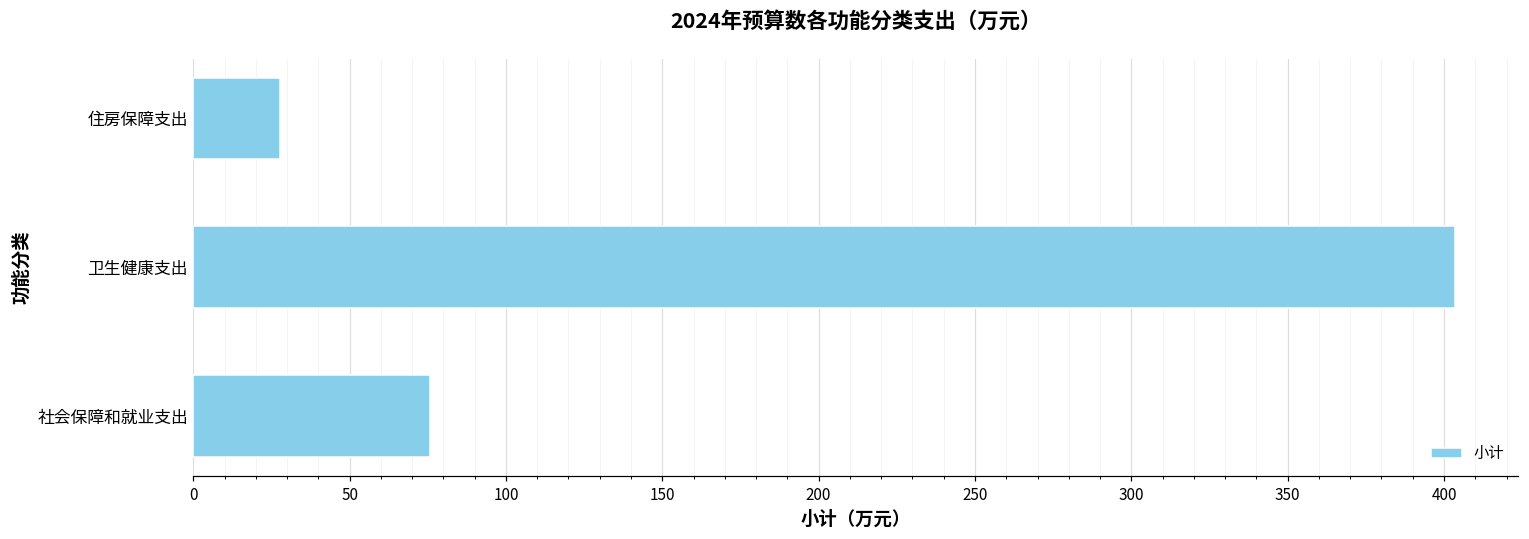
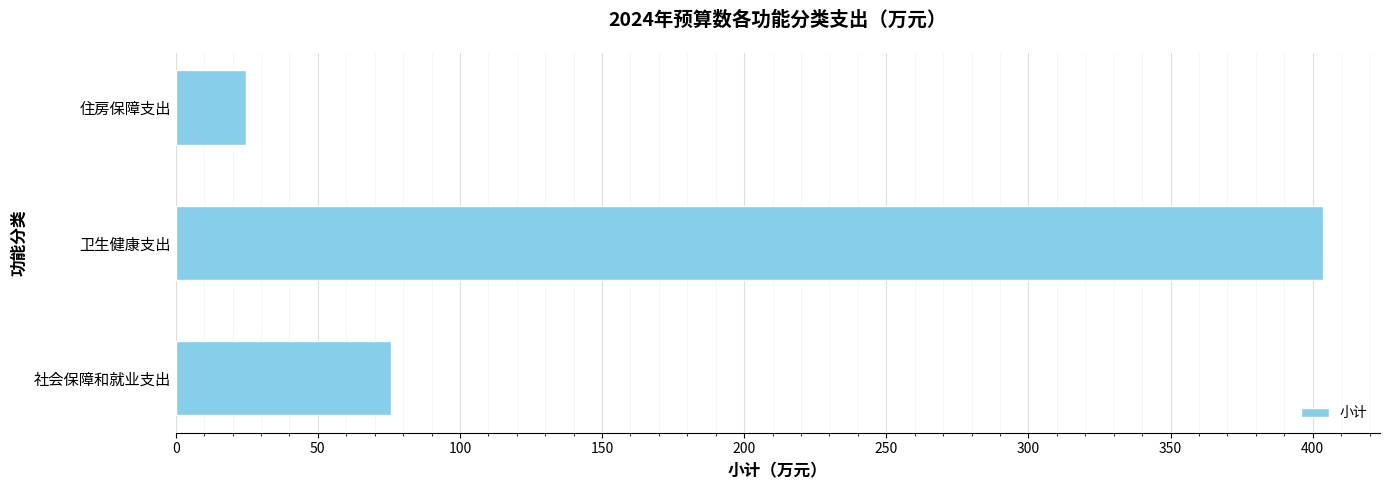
住房保障支出: 28 -> 25
